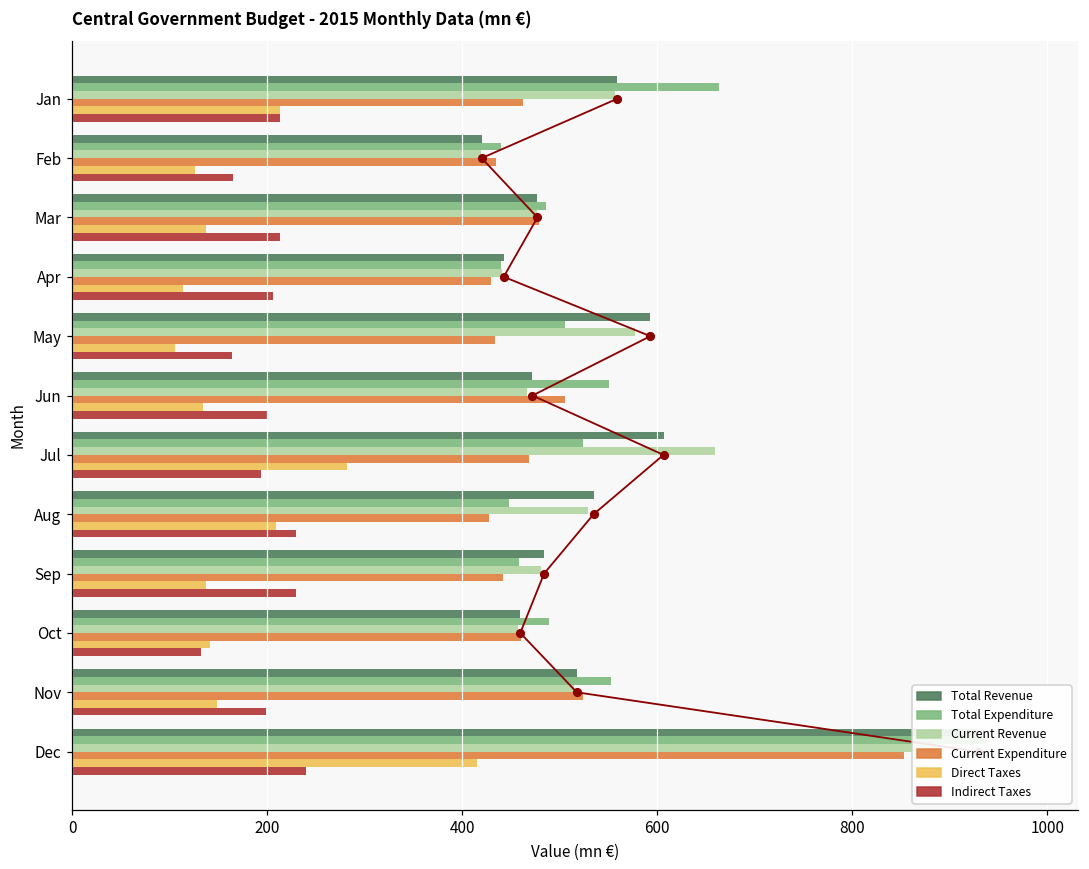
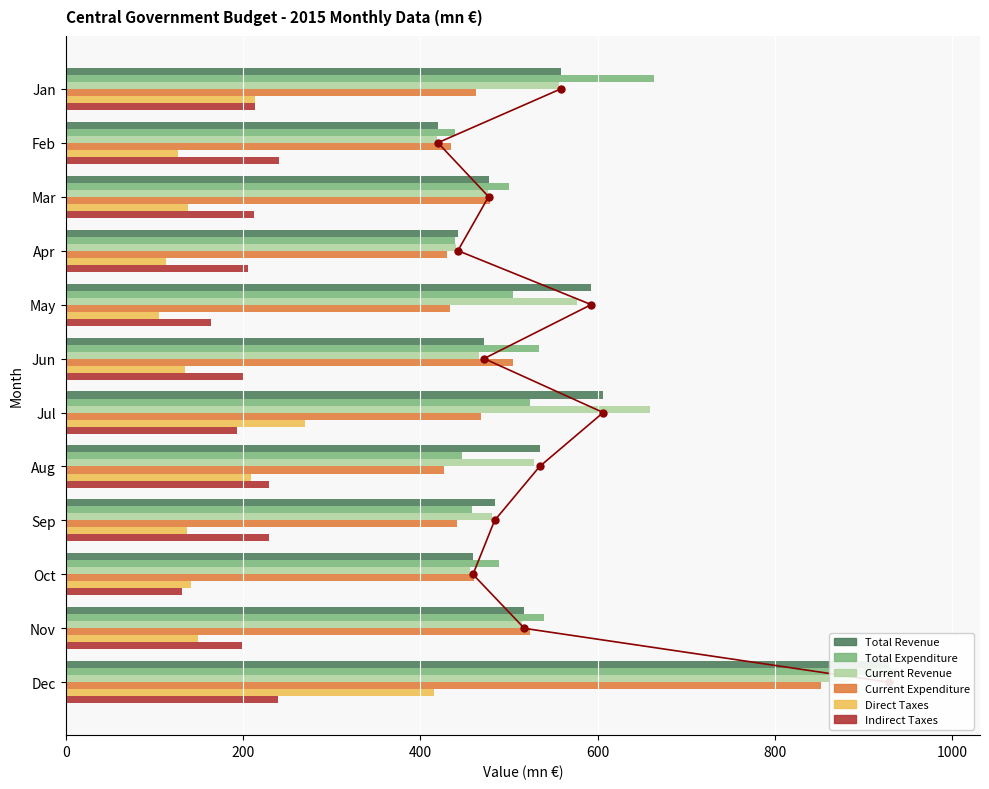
Indirect Taxes, Feb: 170 -> 240
Total Expenditure, Mar: 490 -> 500
Total Expenditure, Jun: 550 -> 530
Direct Taxes, Jul: 280 -> 270
Total Expenditure, Nov: 550 -> 540
